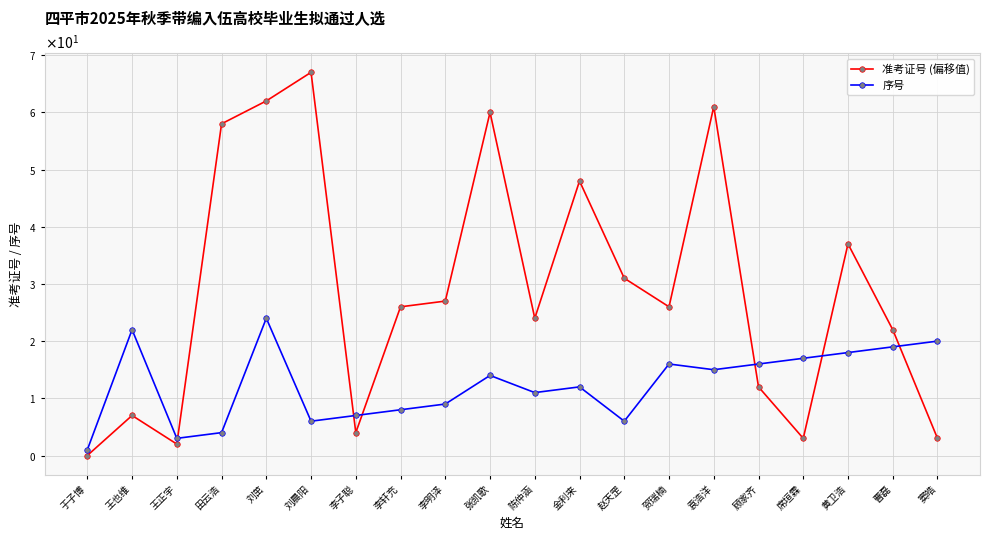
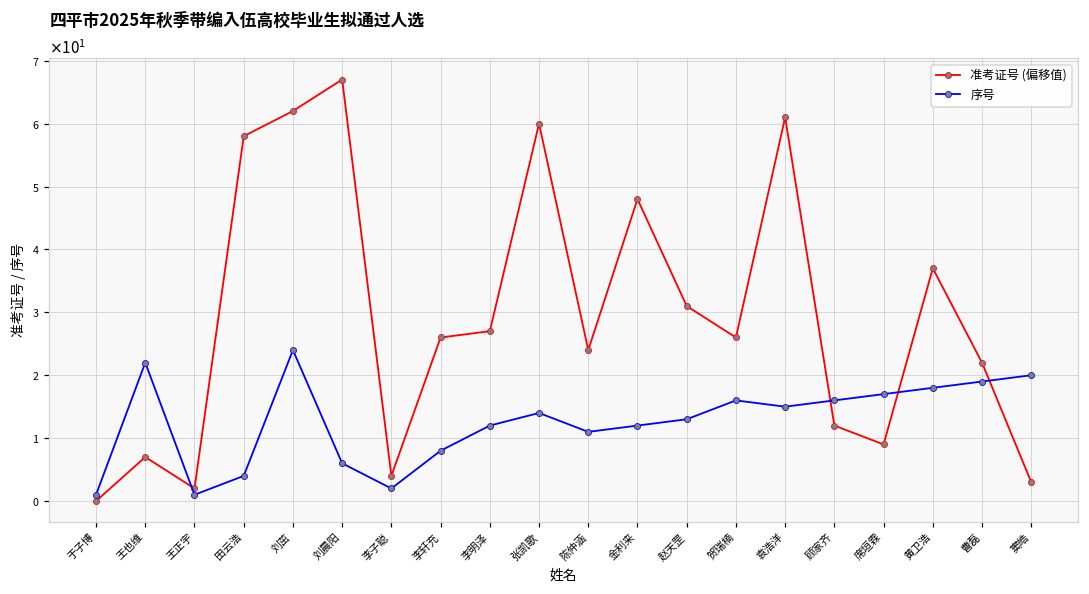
序号, 王正宇: 3 -> 1
序号, 李子聪: 7 -> 2
序号, 李明泽: 9 -> 12
序号, 赵天罡: 6 -> 13
准考证号 (偏移值), 席垣霖: 3 -> 9
